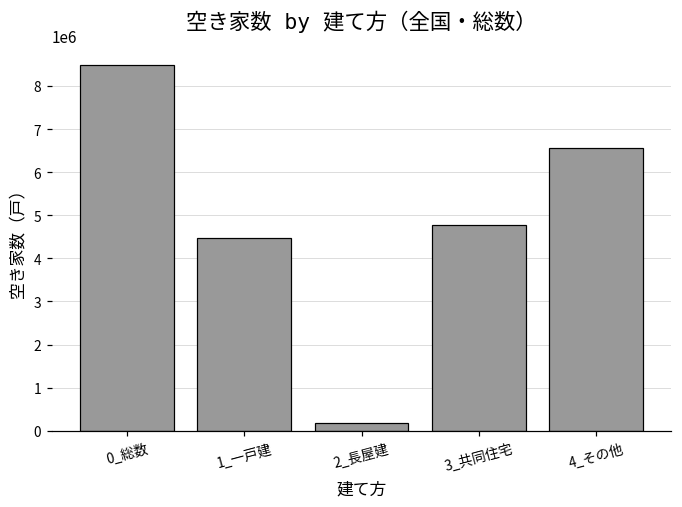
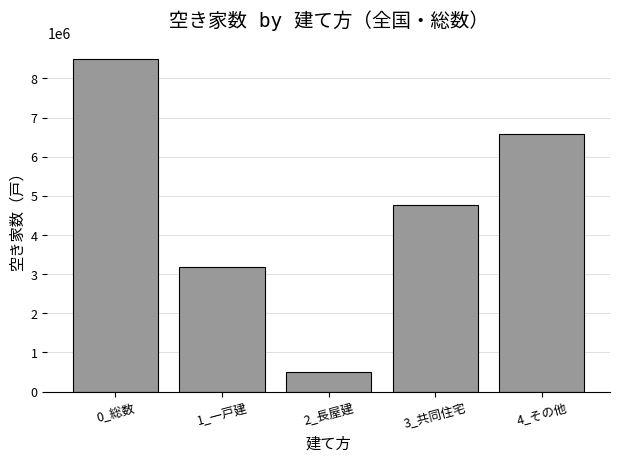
1_一戸建: 4500000 -> 3200000
2_長屋建: 200000 -> 500000
